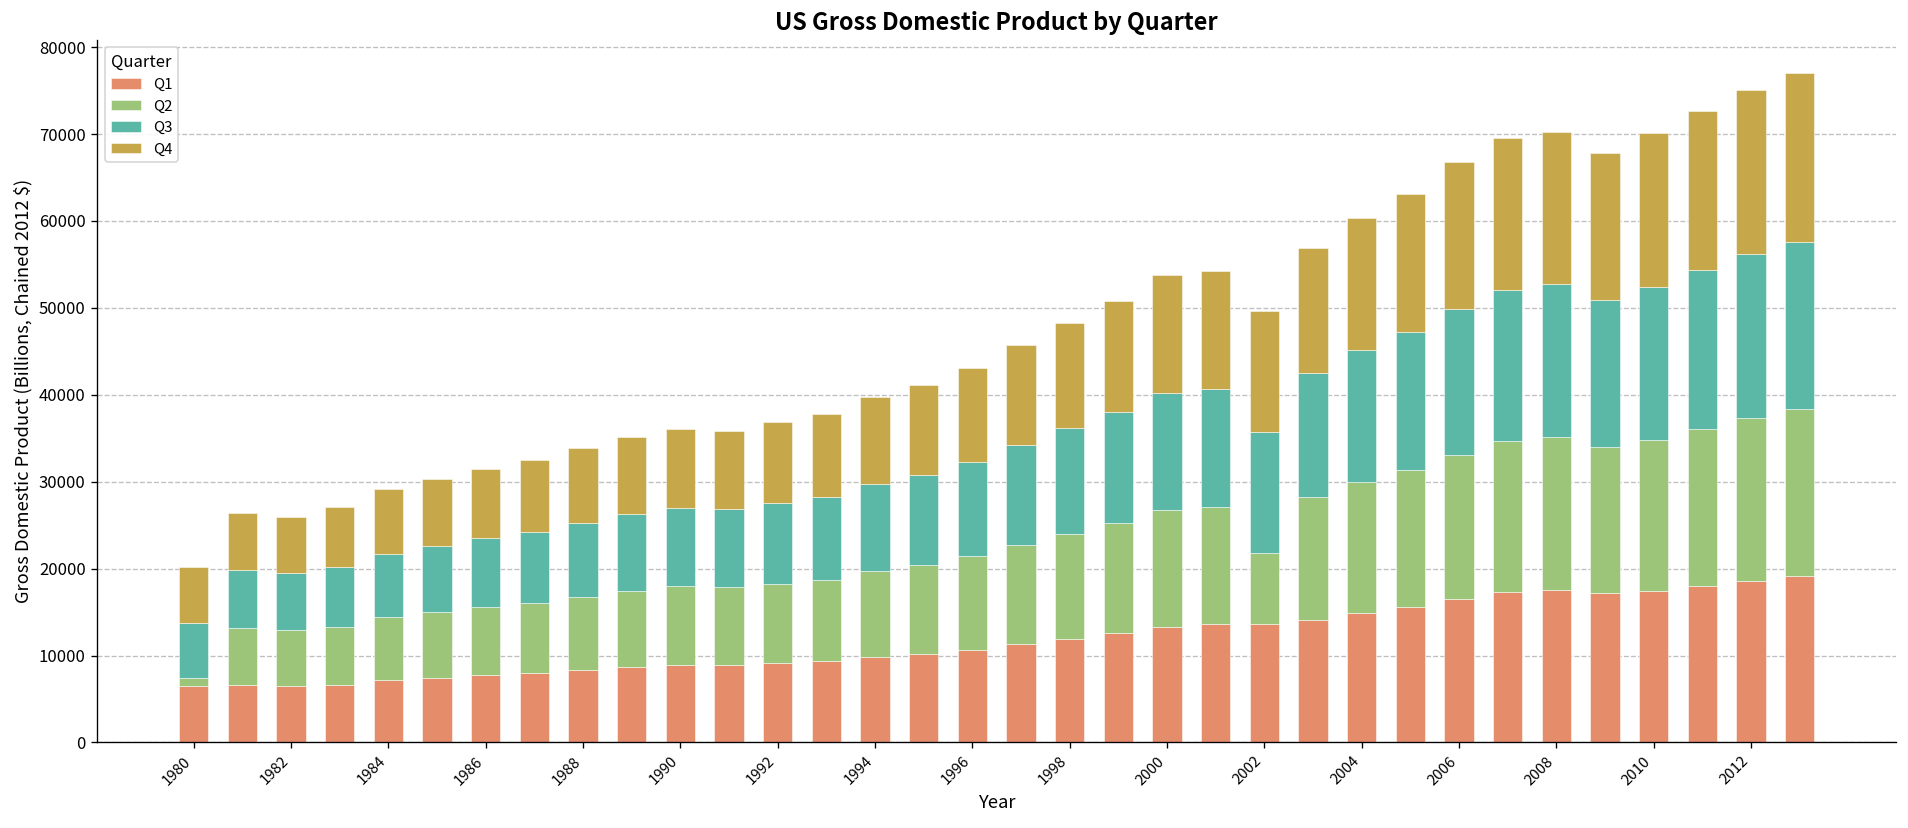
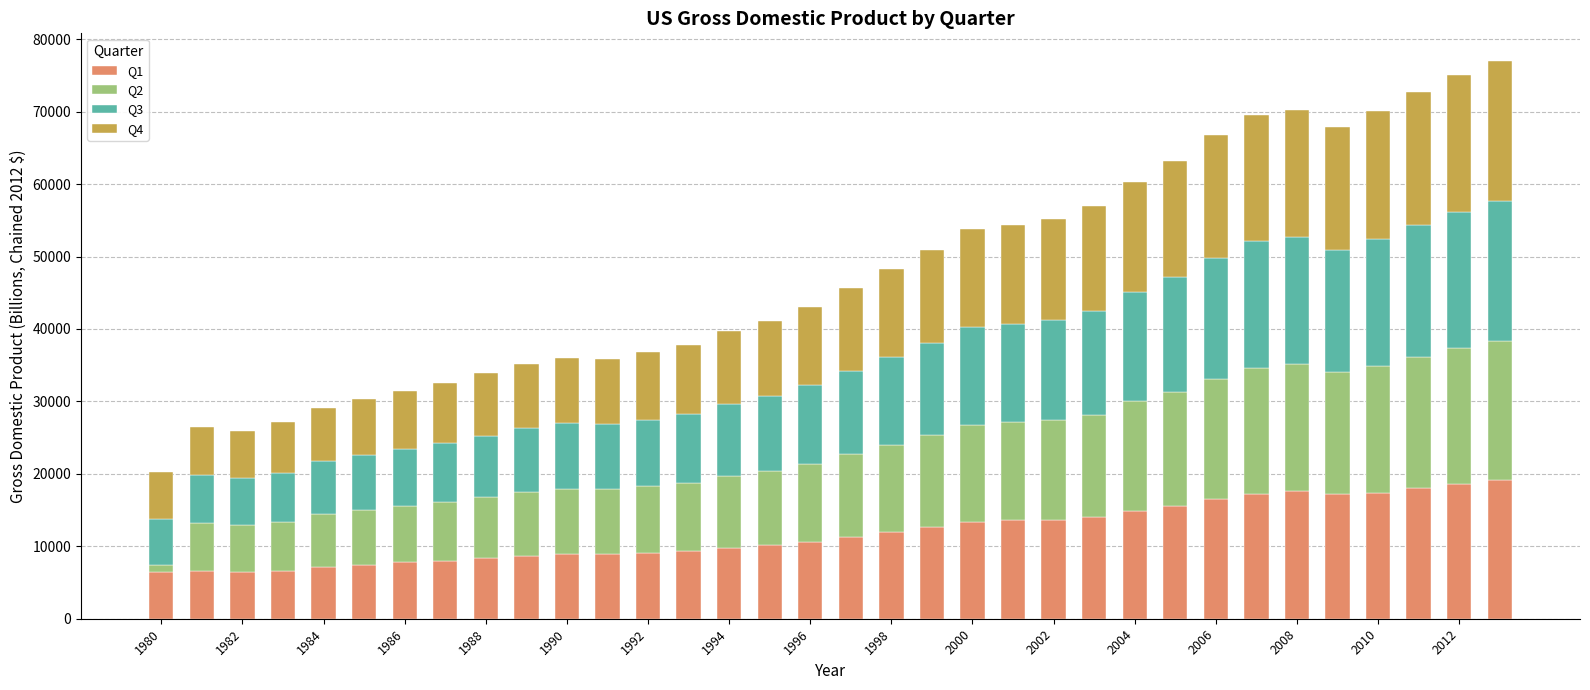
Q2, 2002: 8000 -> 14000
